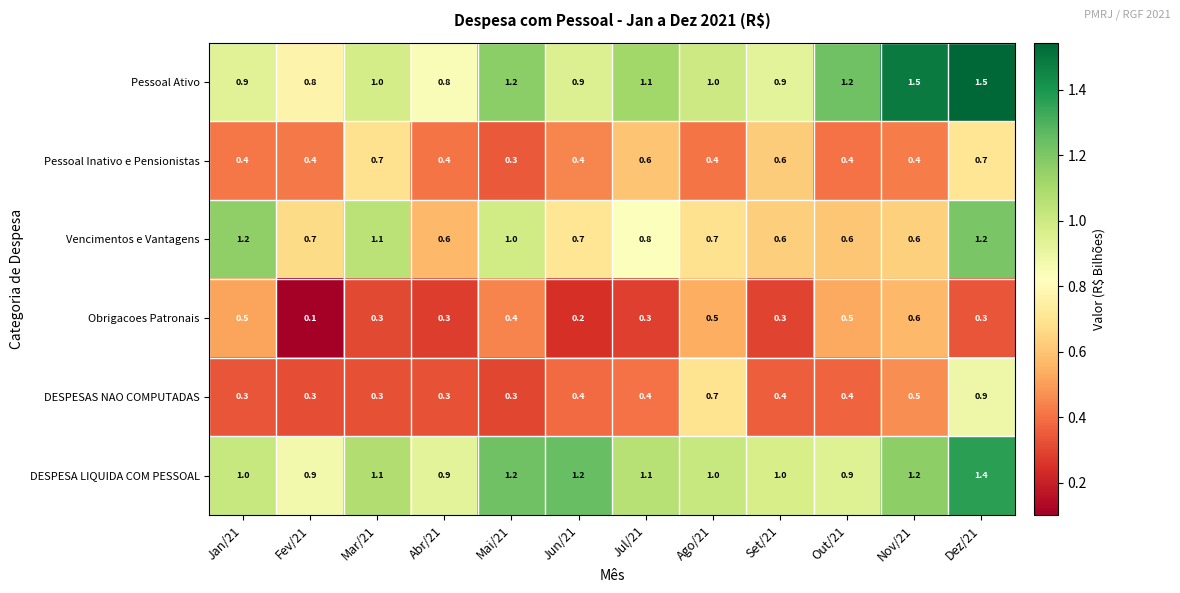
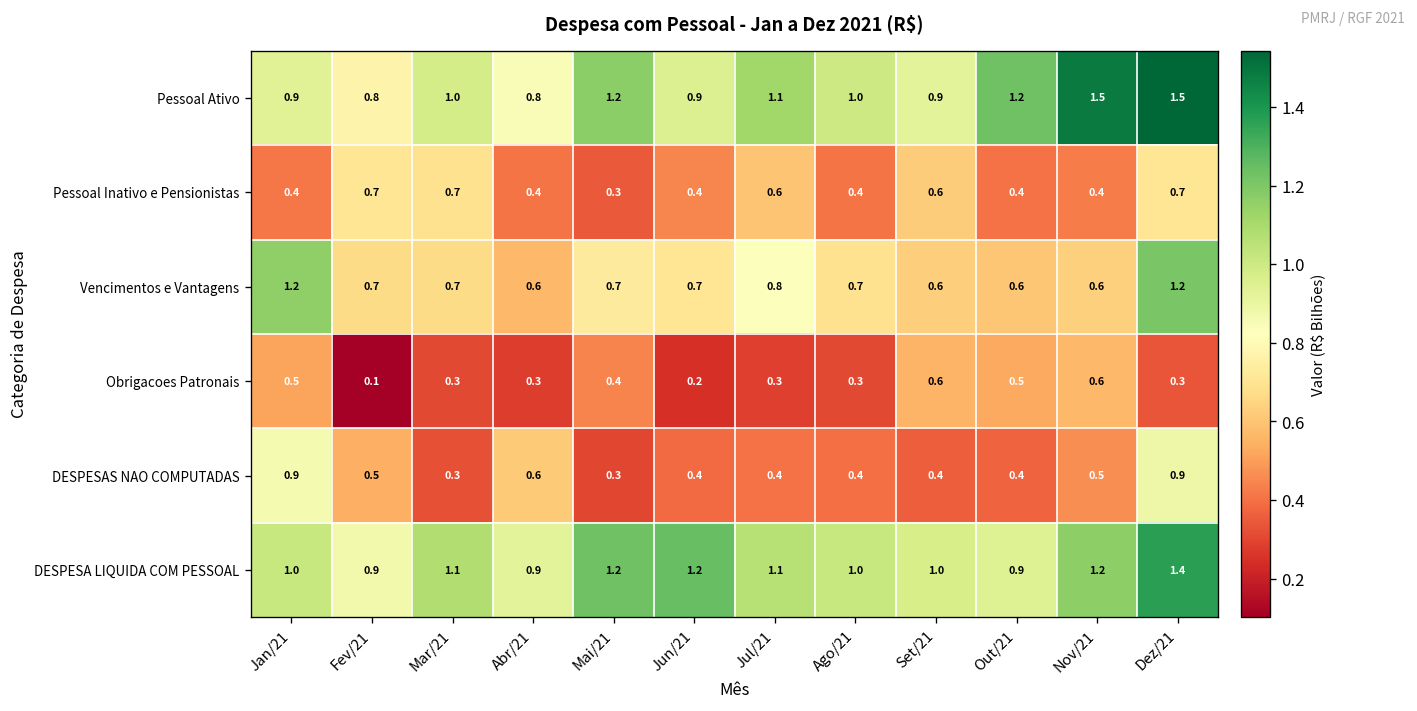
Pessoal Inativo e Pensionistas, Fev/21: 0.4 -> 0.7
Vencimentos e Vantagens, Mar/21: 1.1 -> 0.7
Vencimentos e Vantagens, Mai/21: 1.0 -> 0.7
Obrigacoes Patronais, Ago/21: 0.5 -> 0.3
Obrigacoes Patronais, Set/21: 0.3 -> 0.6
DESPESAS NAO COMPUTADAS, Jan/21: 0.3 -> 0.9
DESPESAS NAO COMPUTADAS, Fev/21: 0.3 -> 0.5
DESPESAS NAO COMPUTADAS, Abr/21: 0.3 -> 0.6
DESPESAS NAO COMPUTADAS, Ago/21: 0.7 -> 0.4
